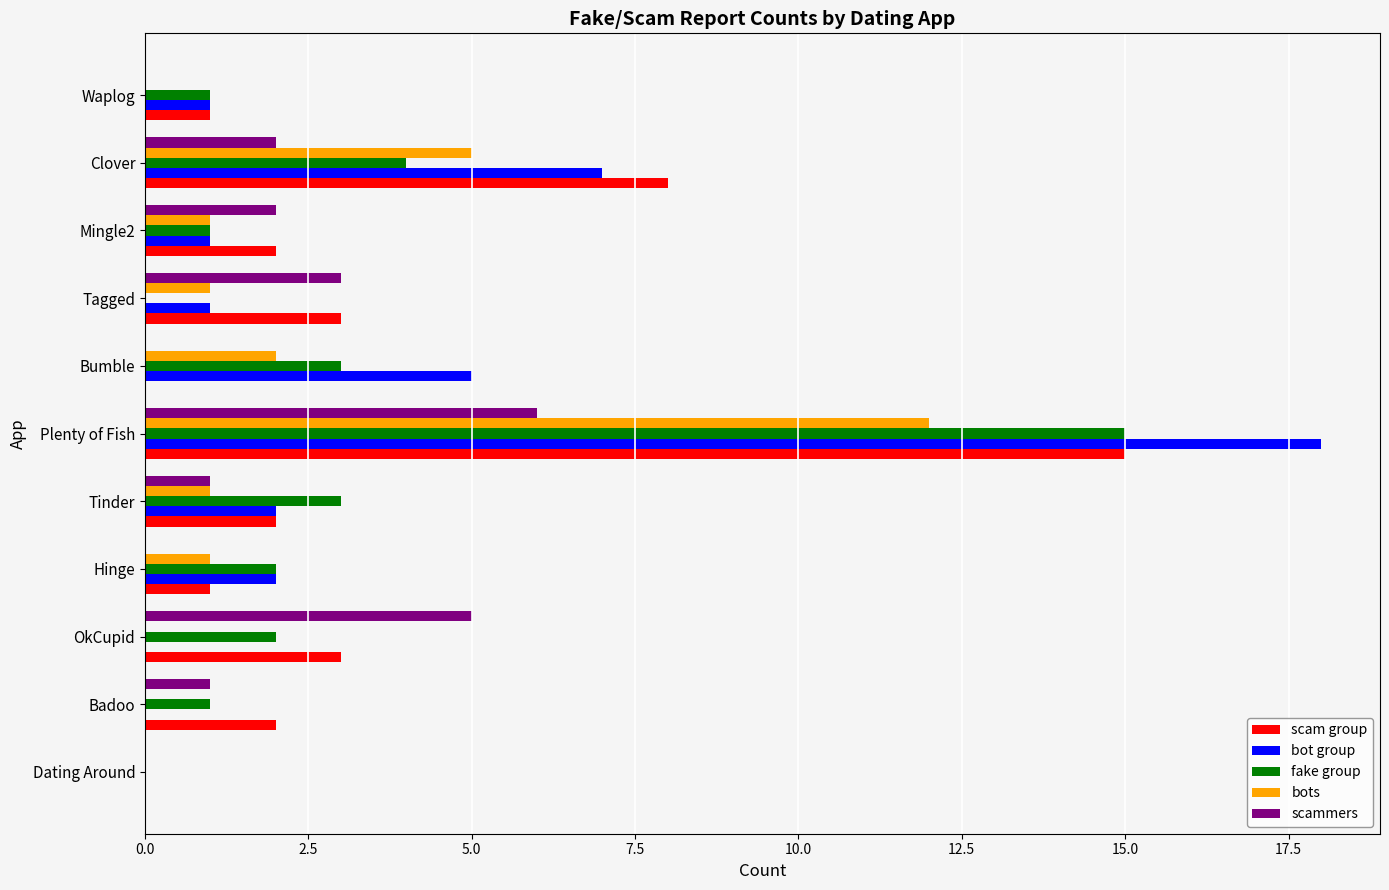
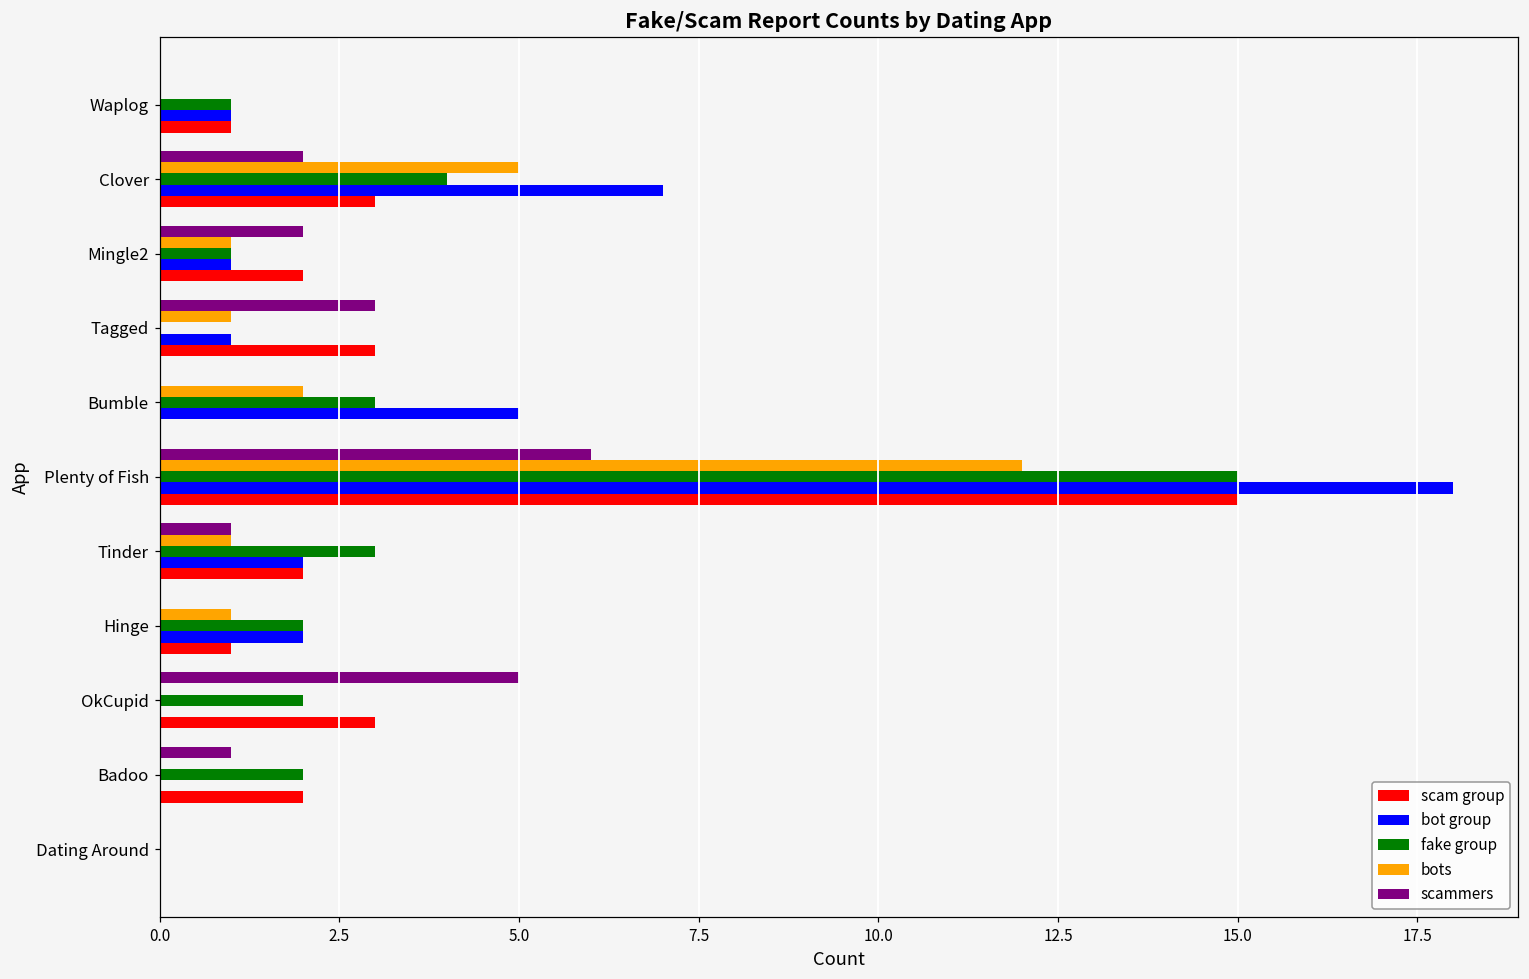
scam group, Clover: 8 -> 3
fake group, Badoo: 1 -> 2
